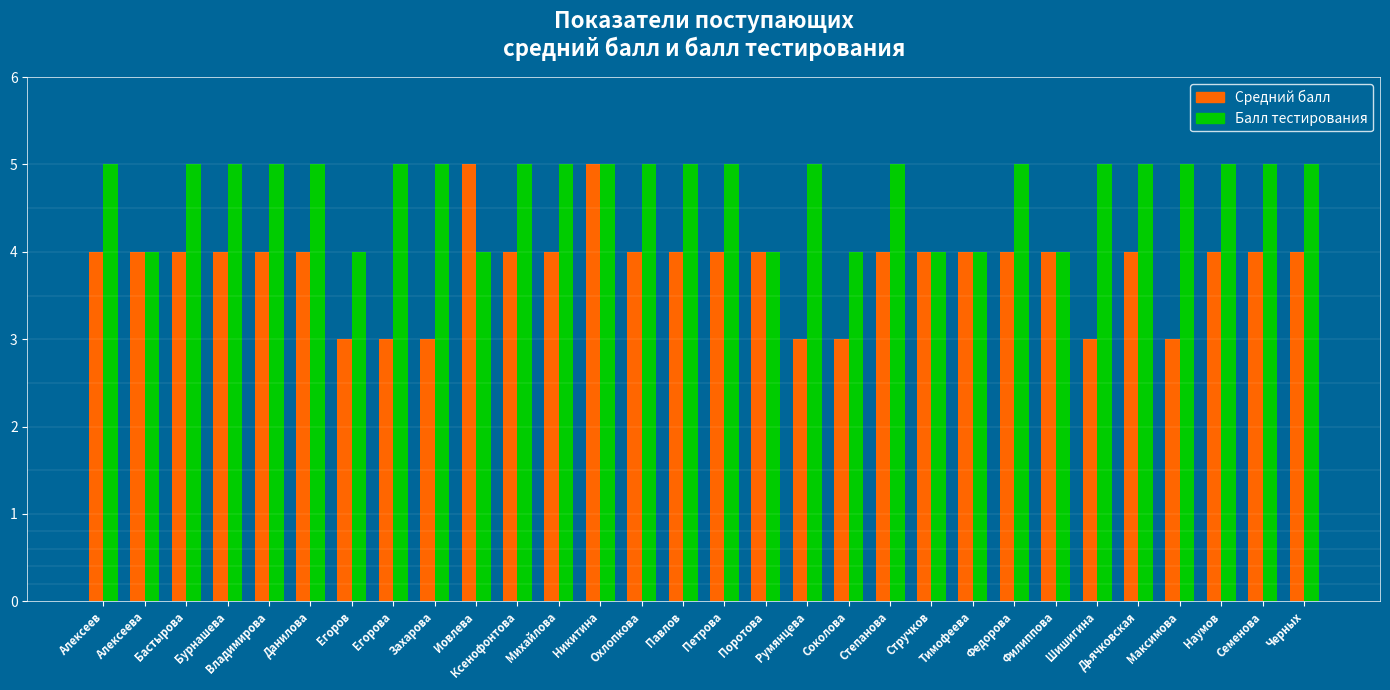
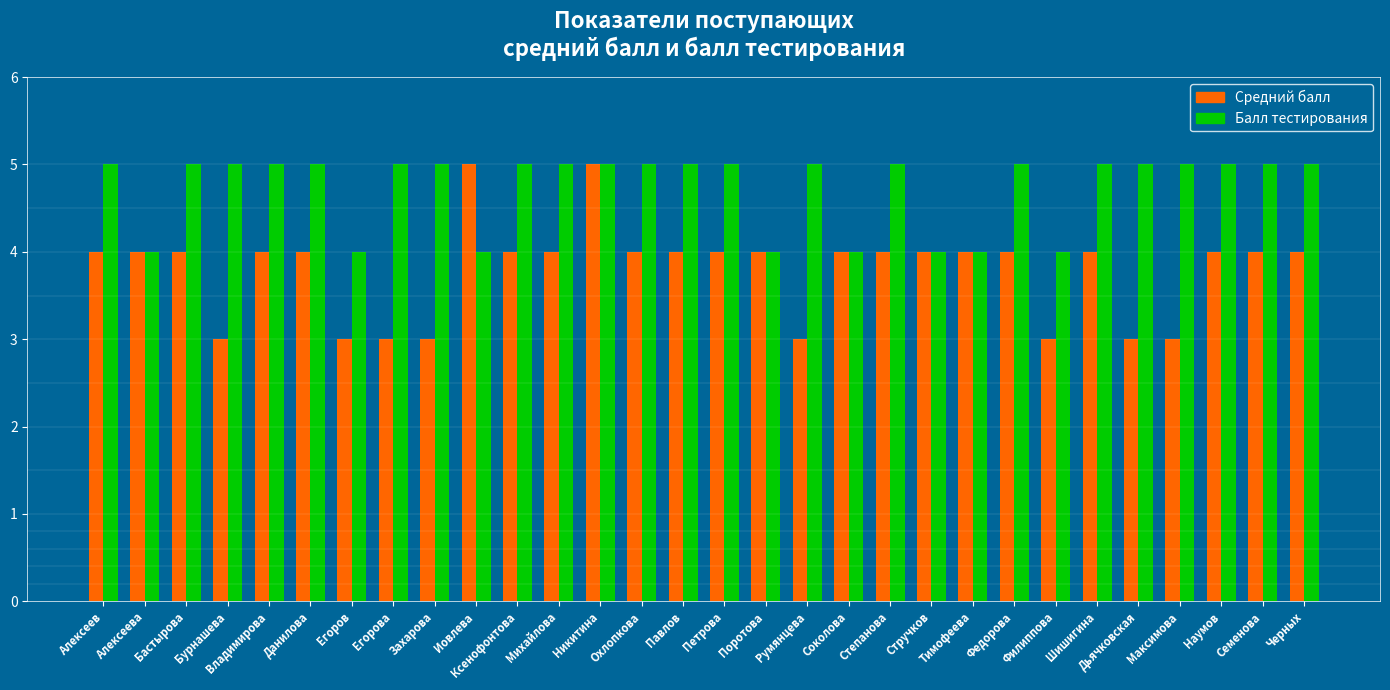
Средний балл, Бурнашева: 4 -> 3
Средний балл, Соколова: 3 -> 4
Средний балл, Филиппова: 4 -> 3
Средний балл, Шишигина: 3 -> 4
Средний балл, Дьячковская: 4 -> 3
